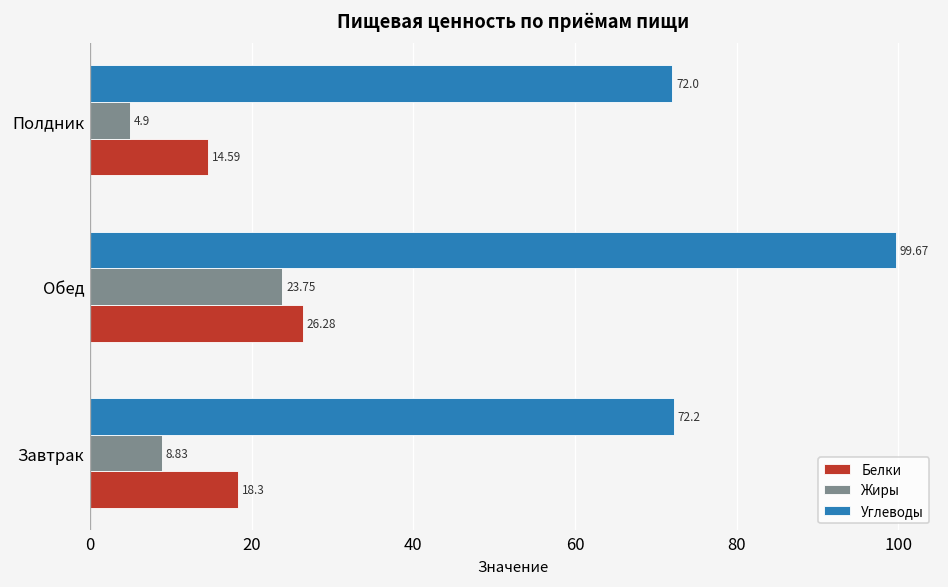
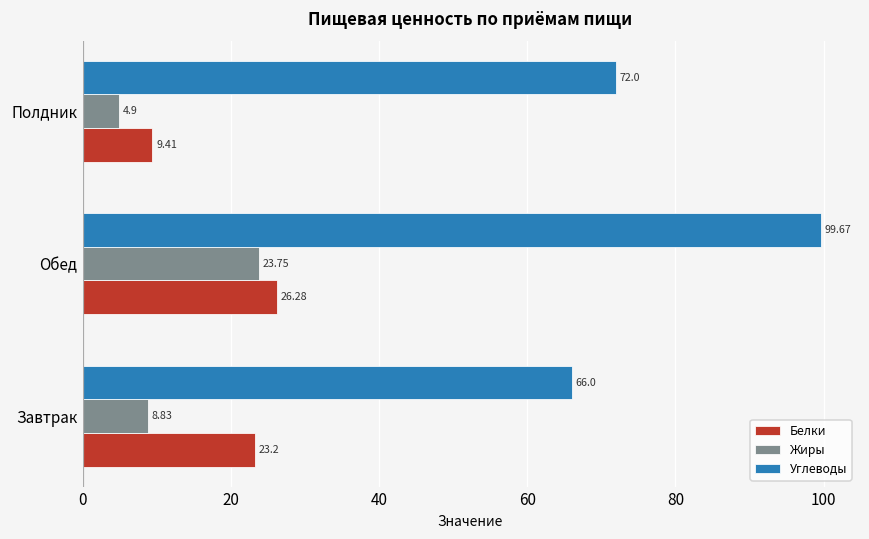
Белки, Полдник: 14.59 -> 9.41
Углеводы, Завтрак: 72.2 -> 66.0
Белки, Завтрак: 18.3 -> 23.2
